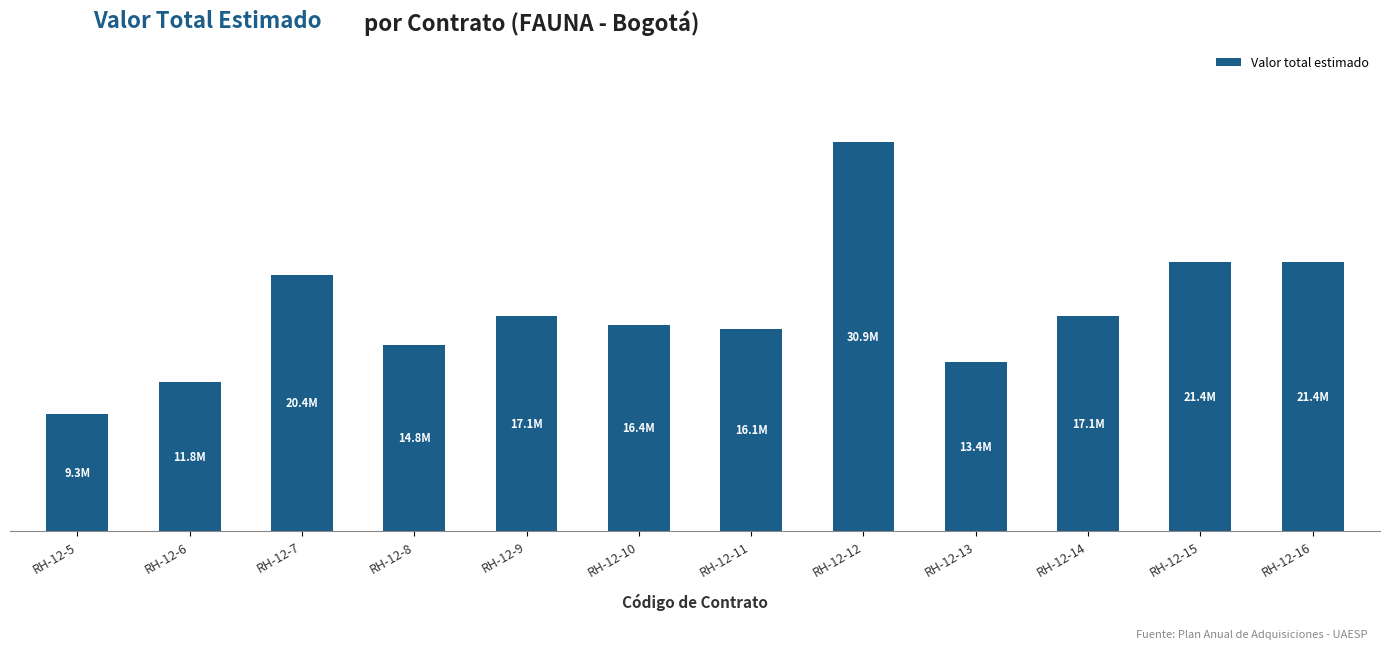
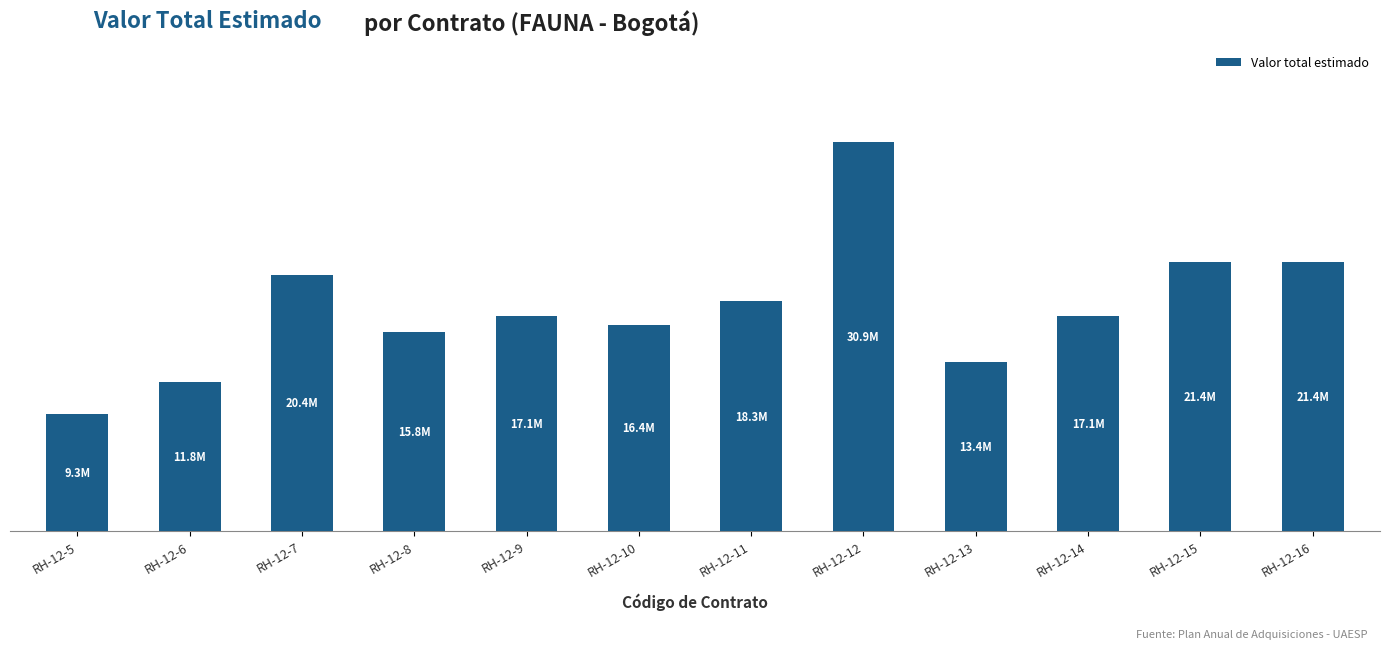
RH-12-8: 14.8M -> 15.8M
RH-12-11: 16.1M -> 18.3M
